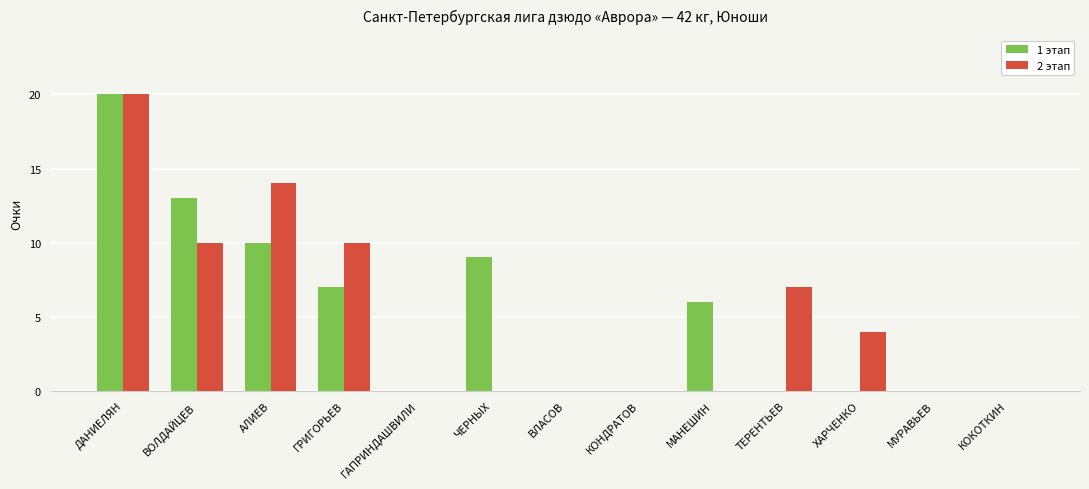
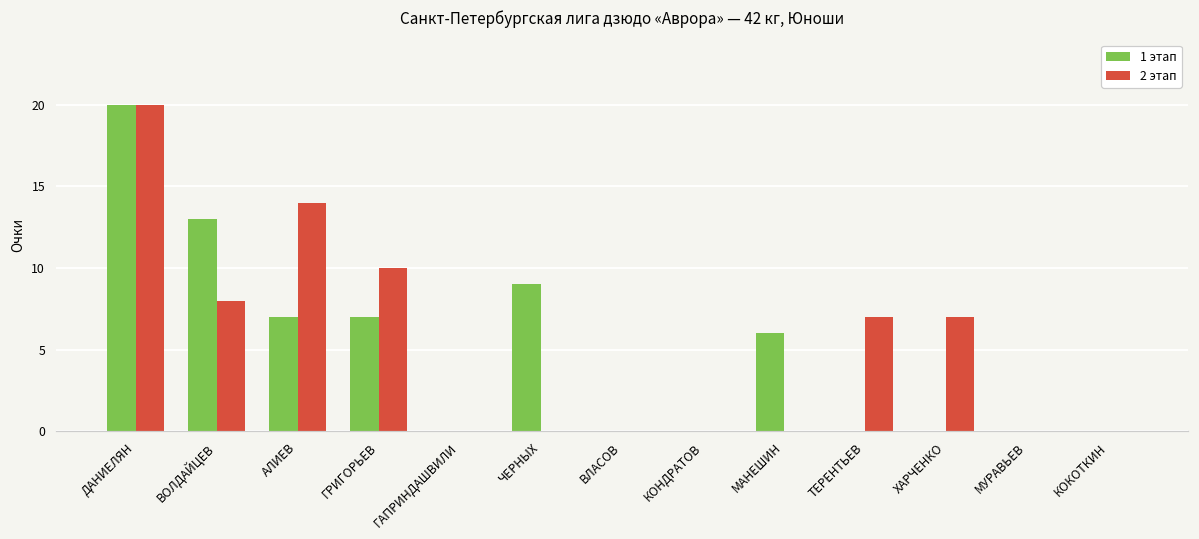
2 этап, ВОЛДАЙЦЕВ: 10 -> 8
1 этап, АЛИЕВ: 10 -> 7
2 этап, ХАРЧЕНКО: 4 -> 7
